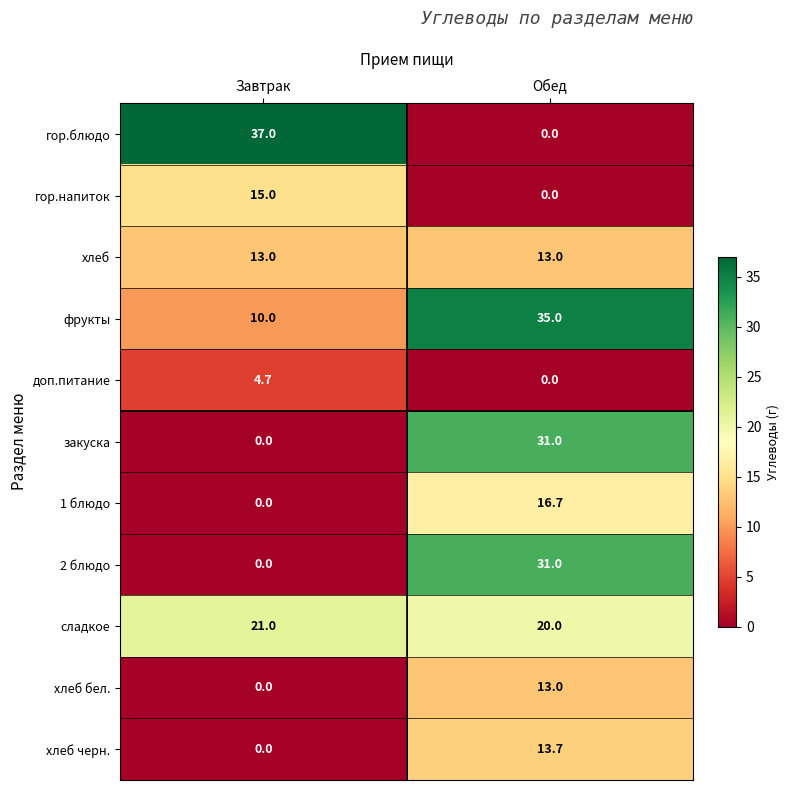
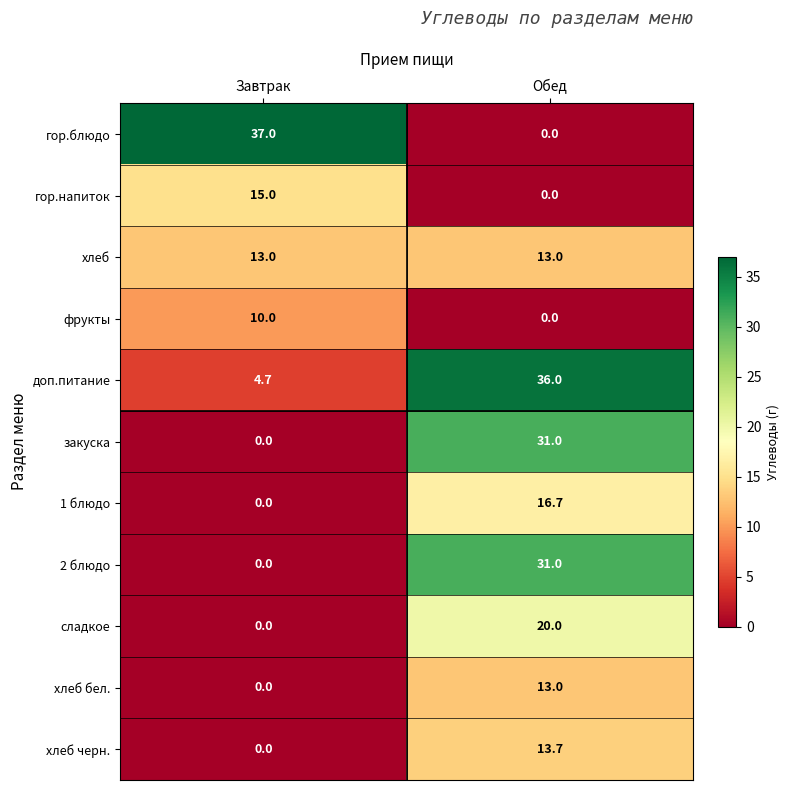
фрукты, Обед: 35.0 -> 0.0
доп.питание, Обед: 0.0 -> 36.0
сладкое, Завтрак: 21.0 -> 0.0
